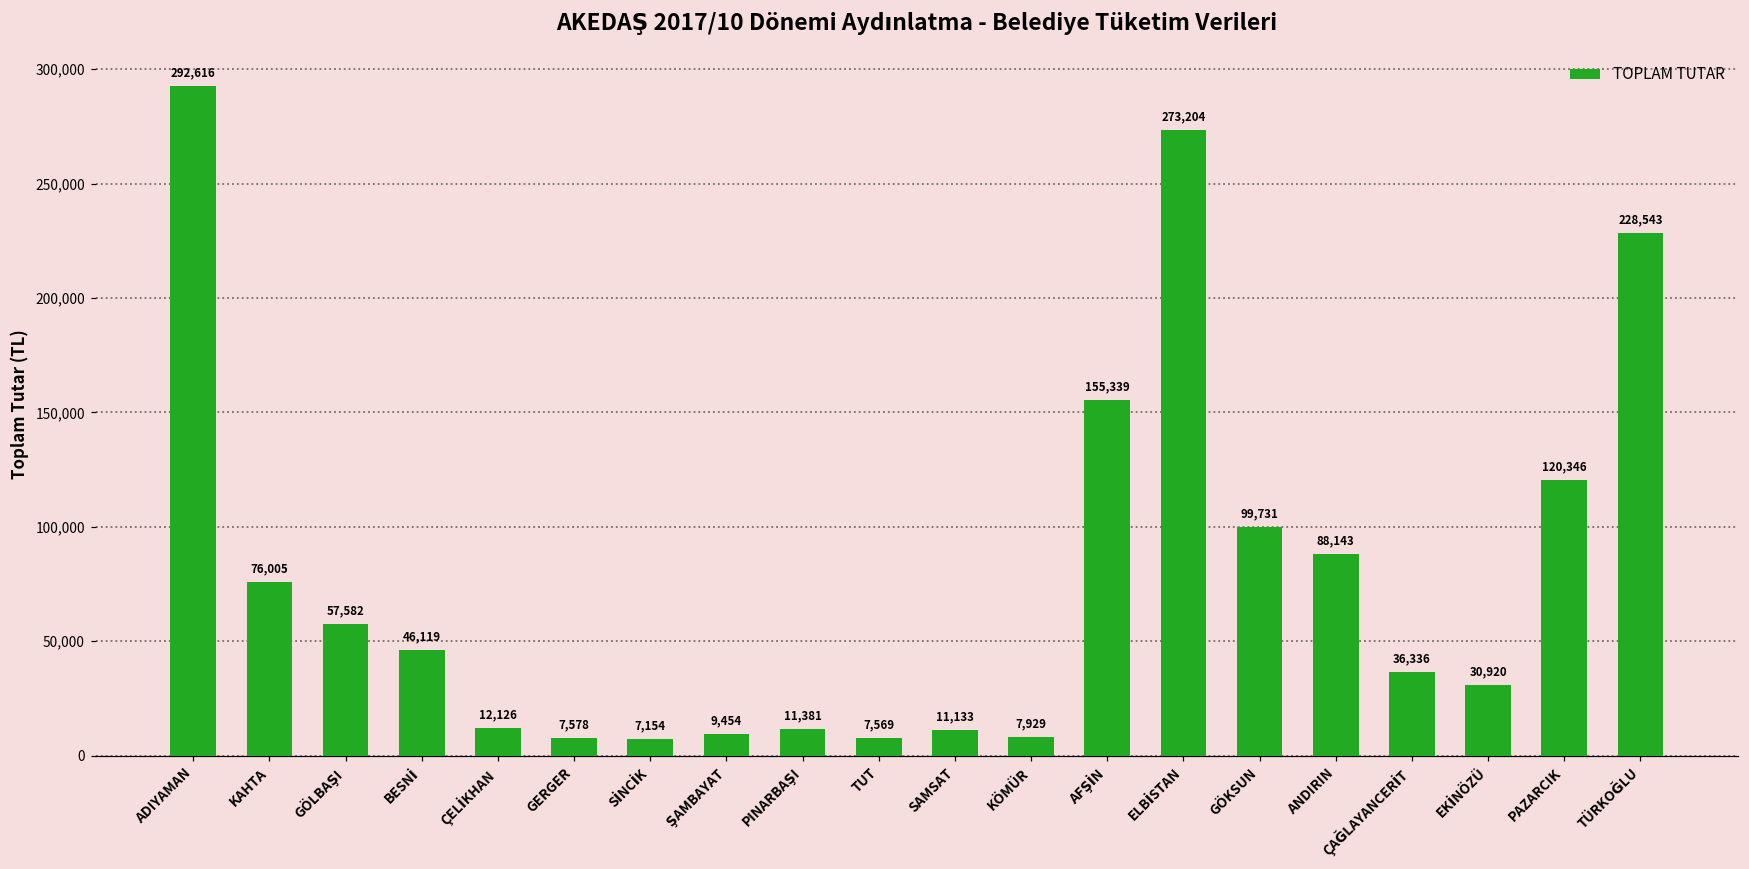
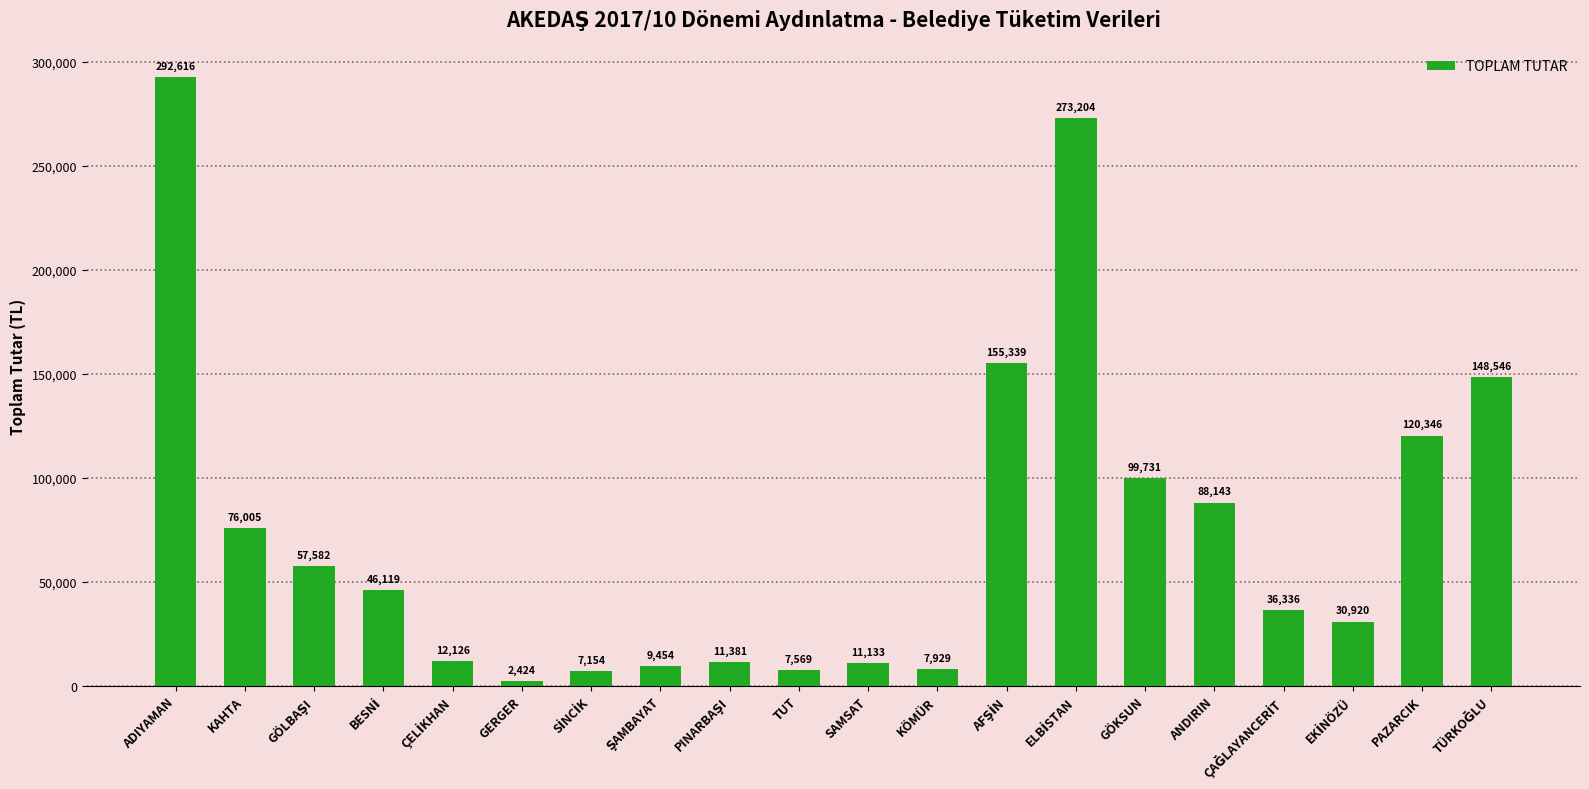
GERGER: 7,578 -> 2,424
TÜRKOĞLU: 228,543 -> 148,546
